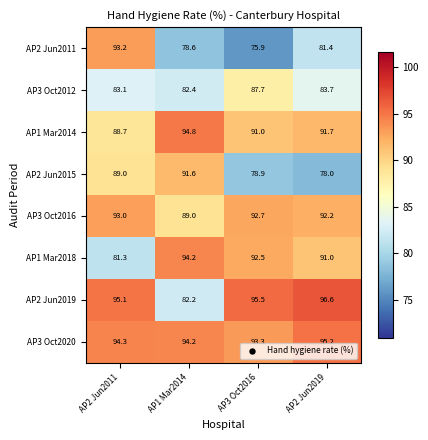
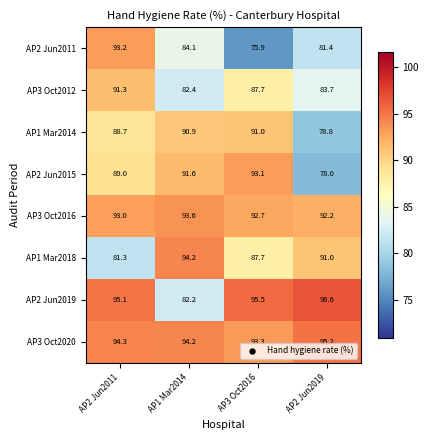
AP2 Jun2011, AP1 Mar2014: 78.6 -> 84.1
AP3 Oct2012, AP2 Jun2011: 83.1 -> 91.3
AP1 Mar2014, AP1 Mar2014: 94.8 -> 90.9
AP1 Mar2014, AP2 Jun2019: 91.7 -> 78.8
AP2 Jun2015, AP3 Oct2016: 78.9 -> 93.1
AP3 Oct2016, AP1 Mar2014: 89.0 -> 93.6
AP1 Mar2018, AP3 Oct2016: 92.5 -> 87.7
